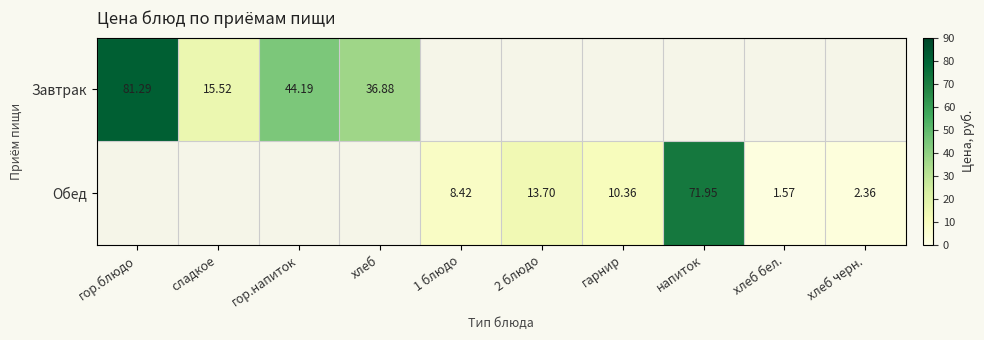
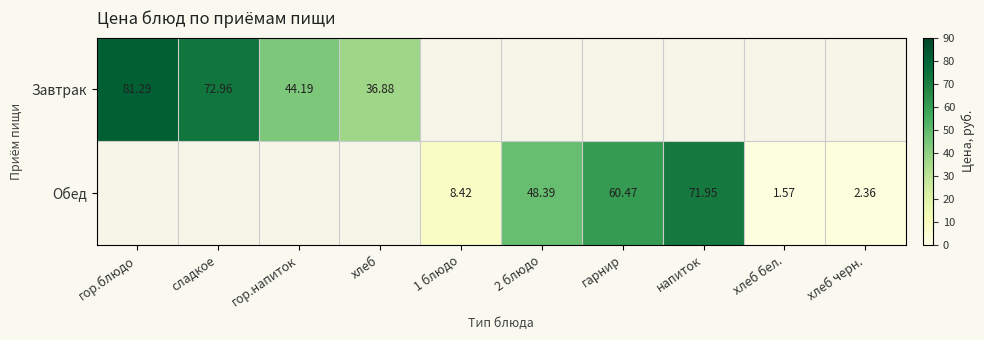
Завтрак, сладкое: 15.52 -> 72.96
Обед, 2 блюдо: 13.70 -> 48.39
Обед, гарнир: 10.36 -> 60.47
